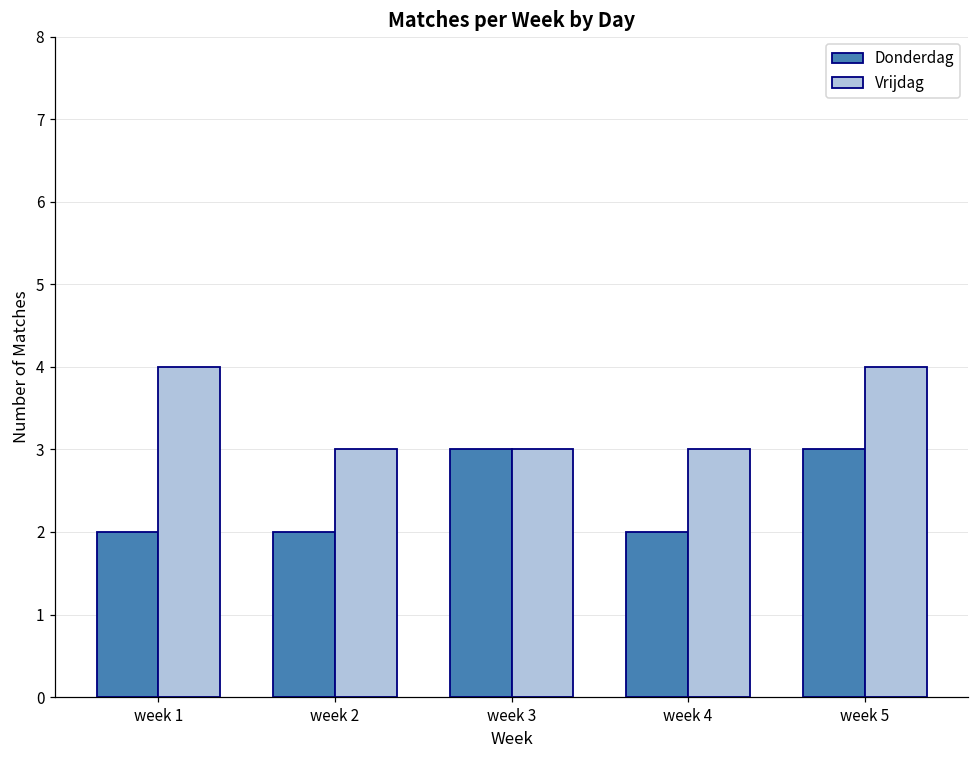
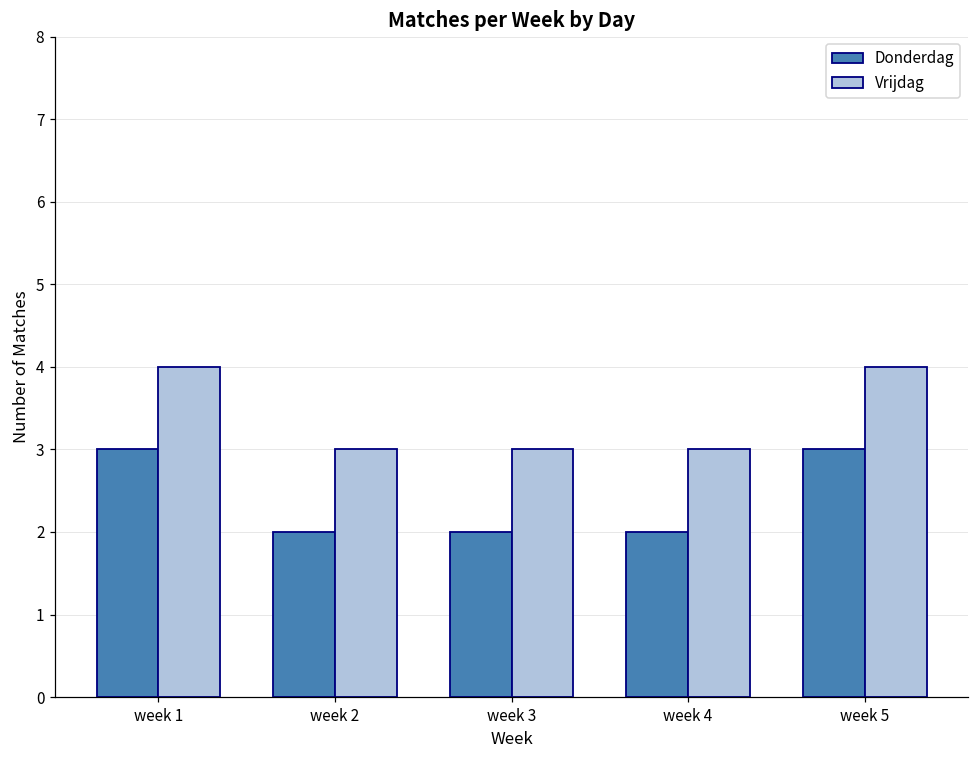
Donderdag, week 1: 2 -> 3
Donderdag, week 3: 3 -> 2
